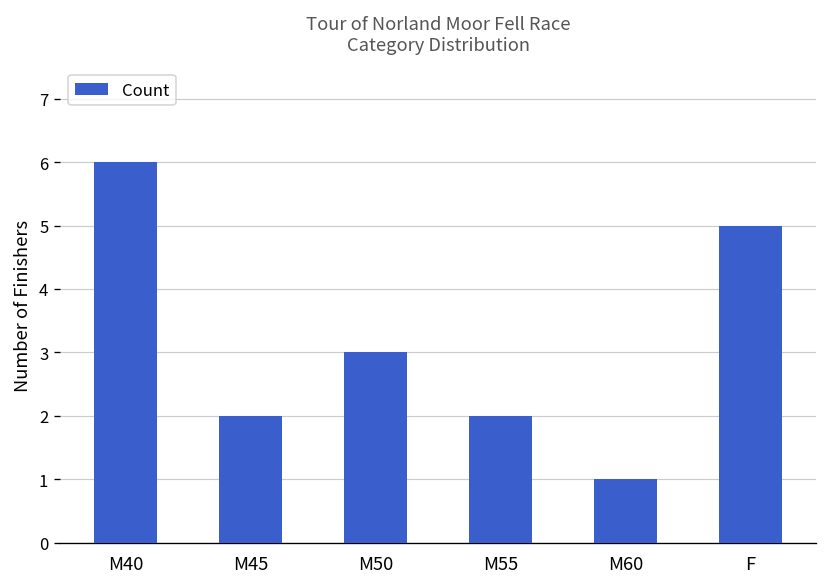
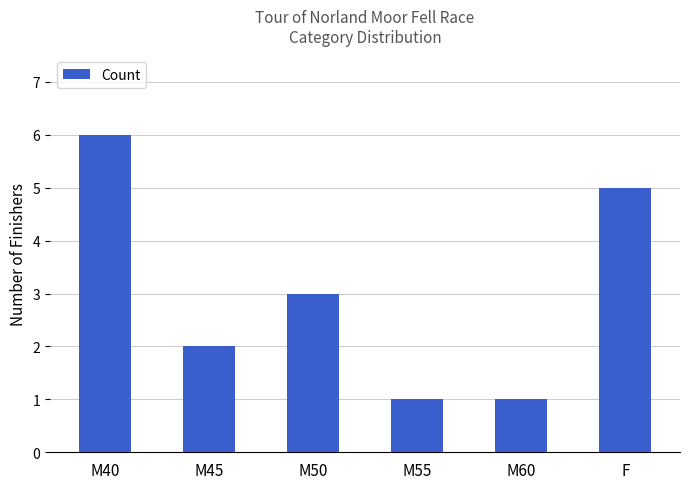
M55: 2 -> 1
